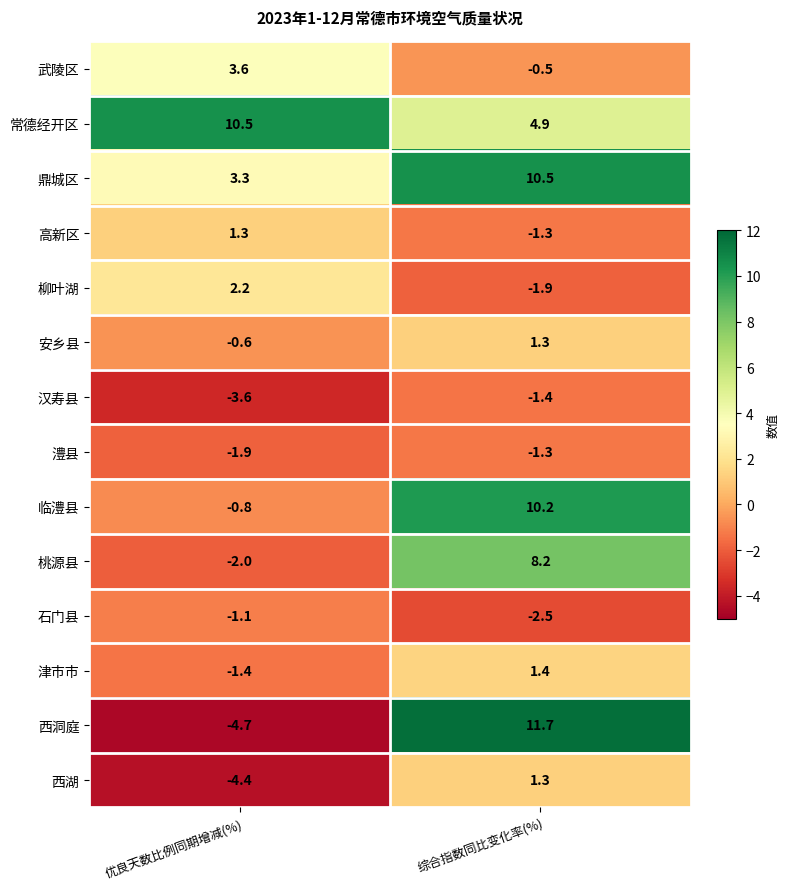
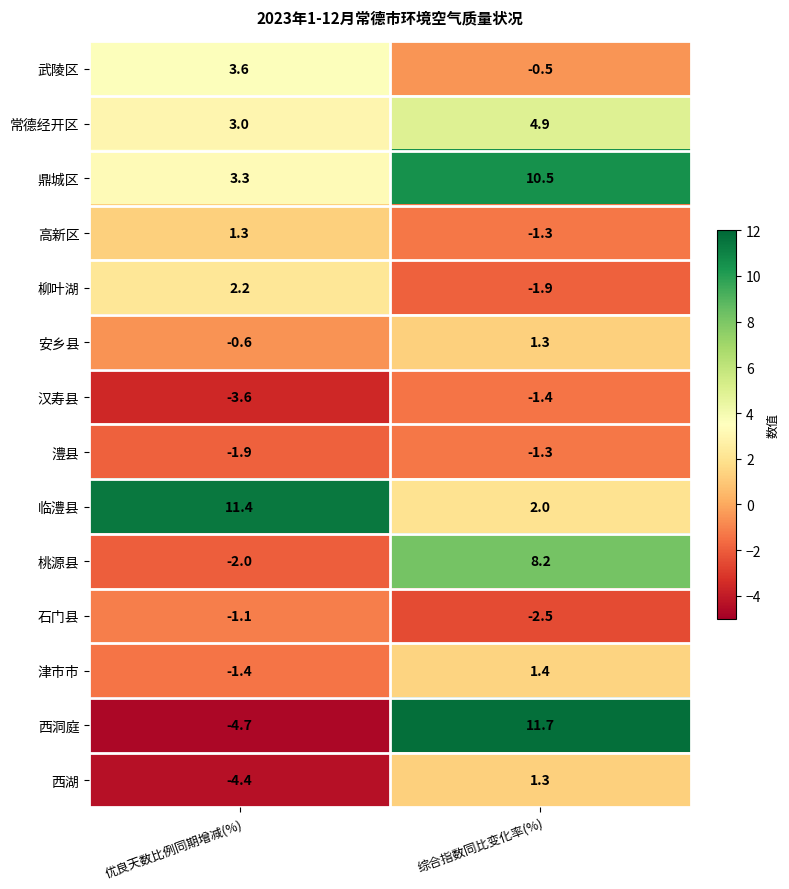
常德经开区, 优良天数比例同期增减(%): 10.5 -> 3.0
临澧县, 优良天数比例同期增减(%): -0.8 -> 11.4
临澧县, 综合指数同比变化率(%): 10.2 -> 2.0
